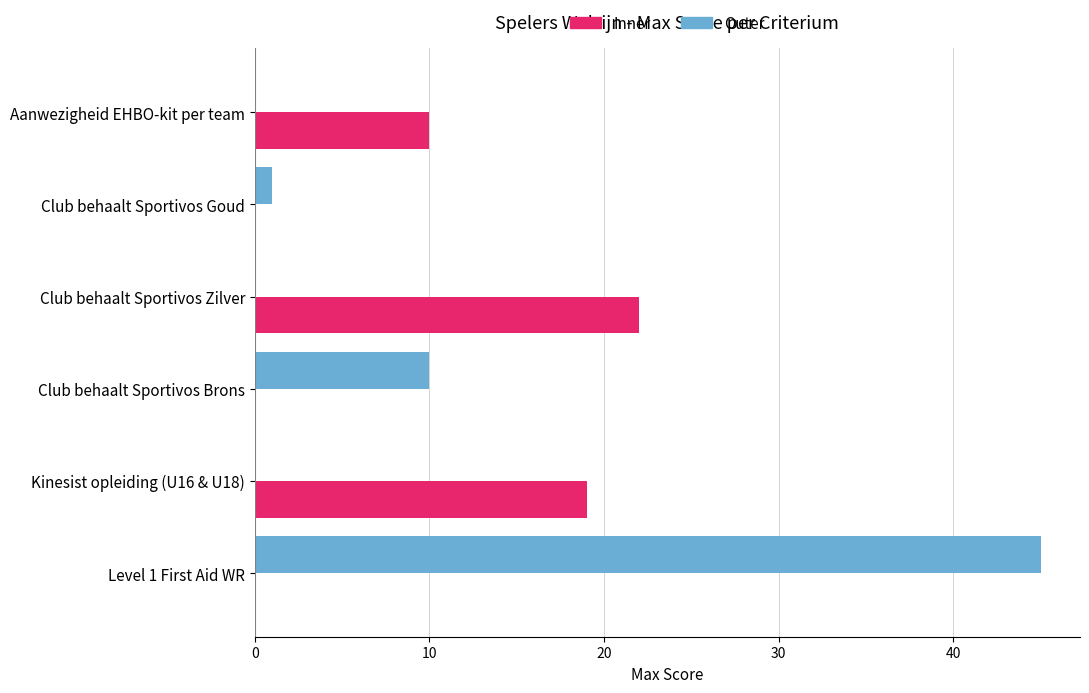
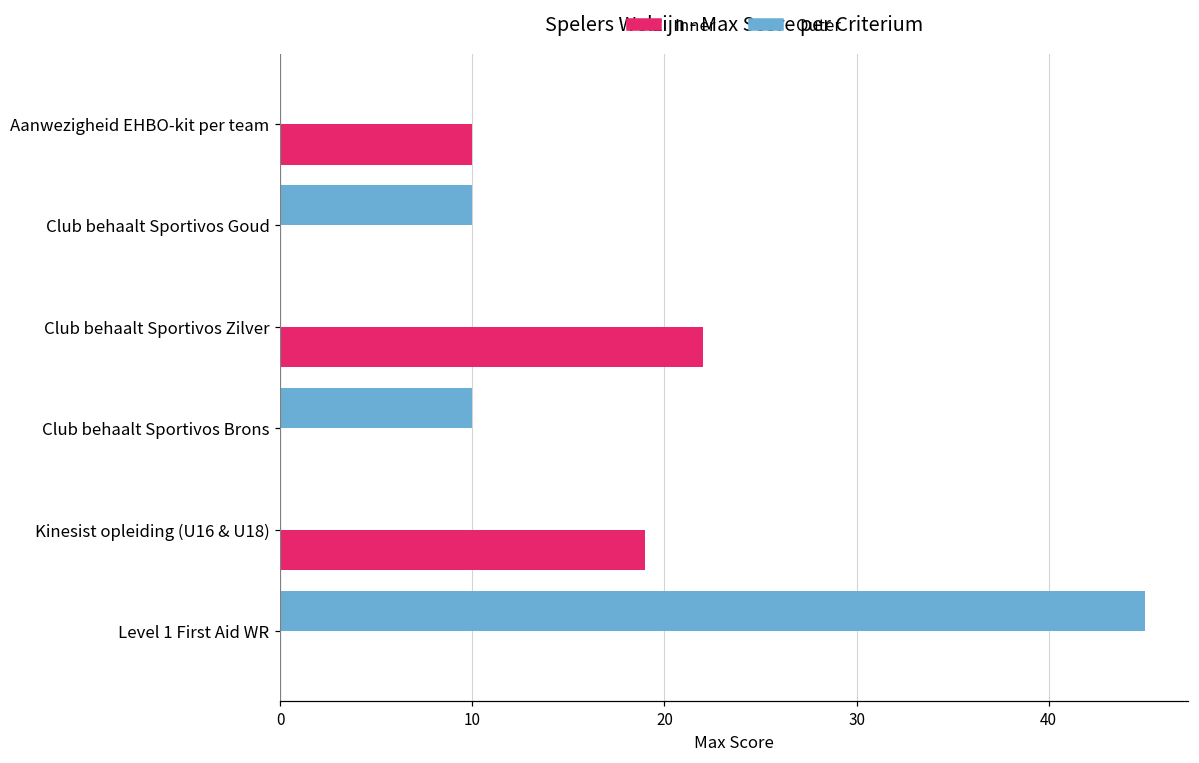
Outer, Club behaalt Sportivos Goud: 1 -> 10
